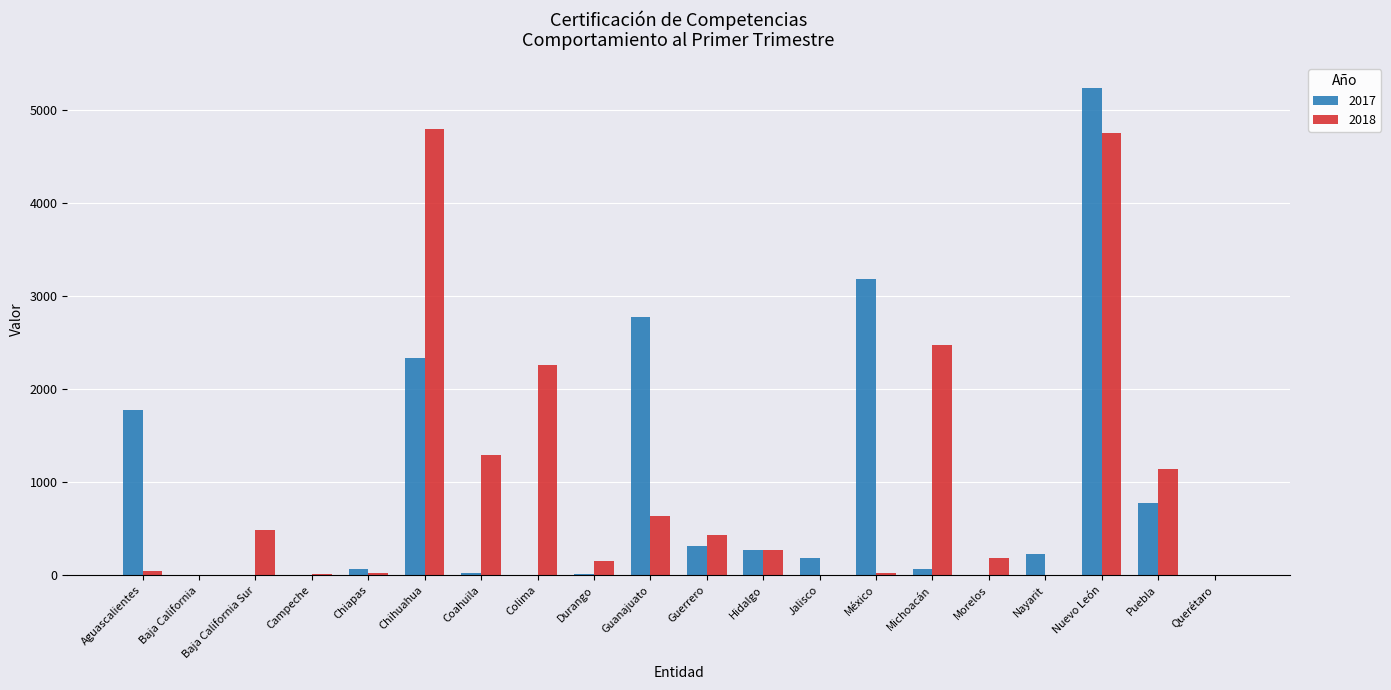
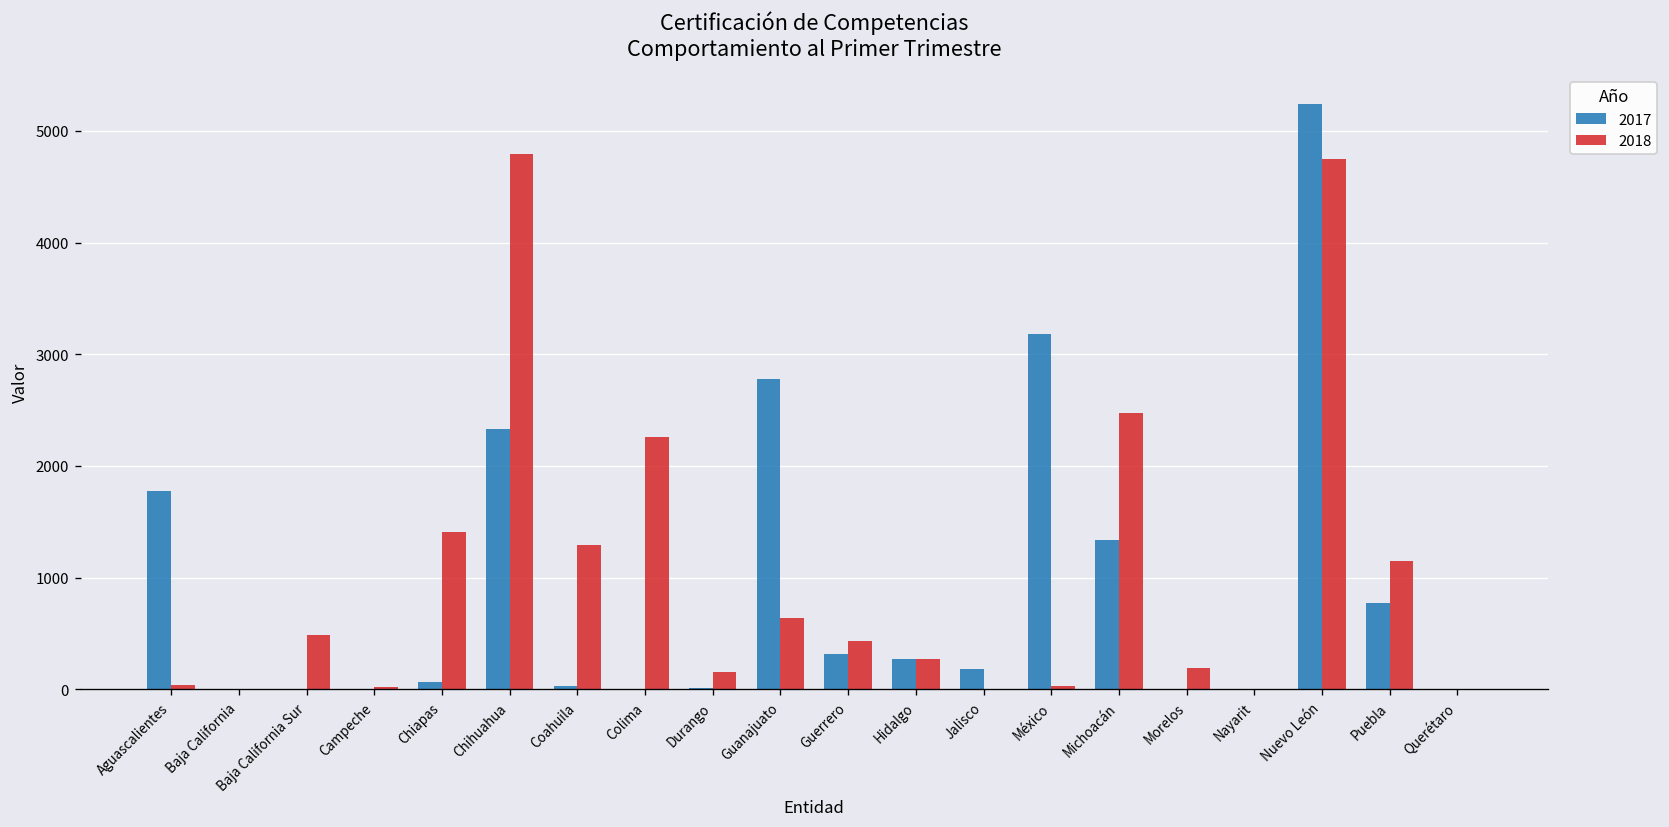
2018, Chiapas: 0 -> 1400
2017, Michoacán: 100 -> 1300
2017, Nayarit: 200 -> 0
